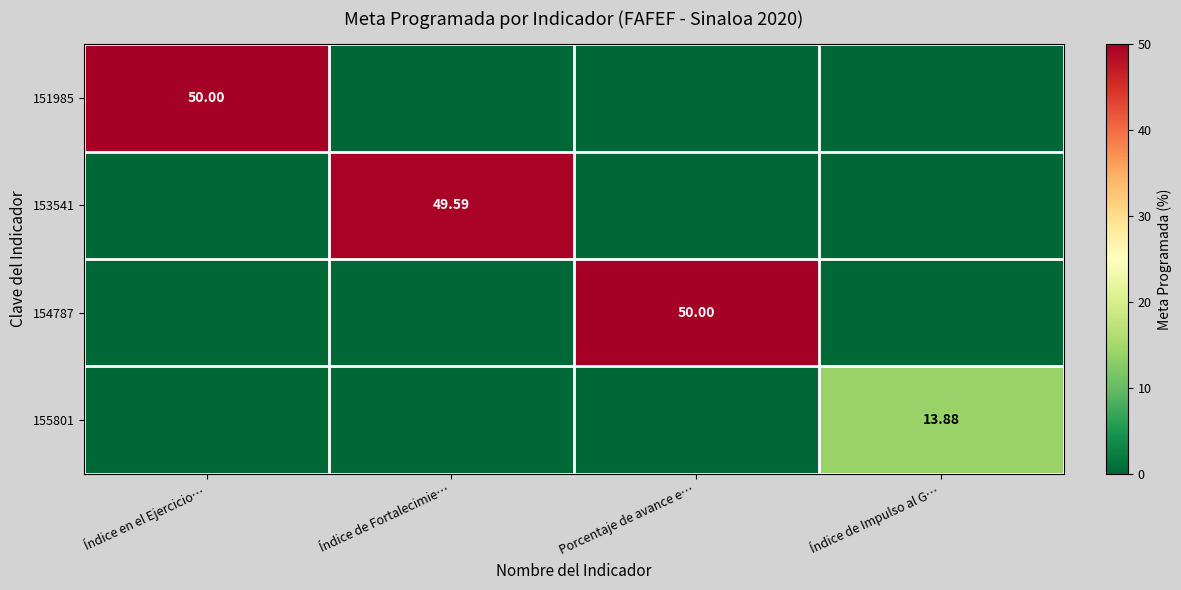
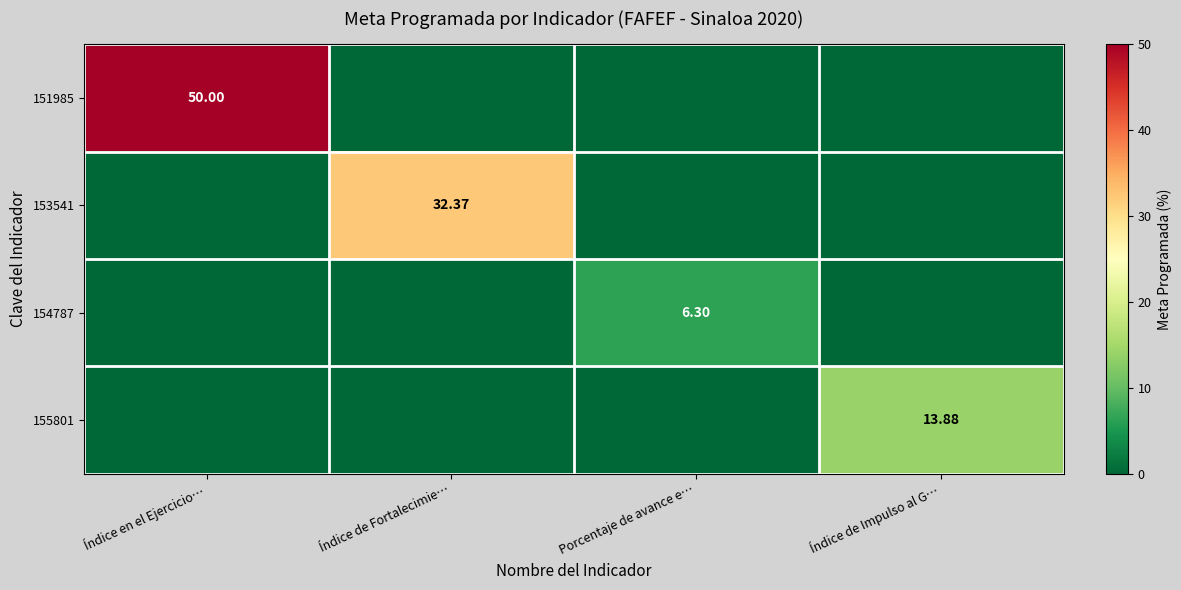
153541, Índice de Fortalecimie…: 49.59 -> 32.37
154787, Porcentaje de avance e…: 50.00 -> 6.30
